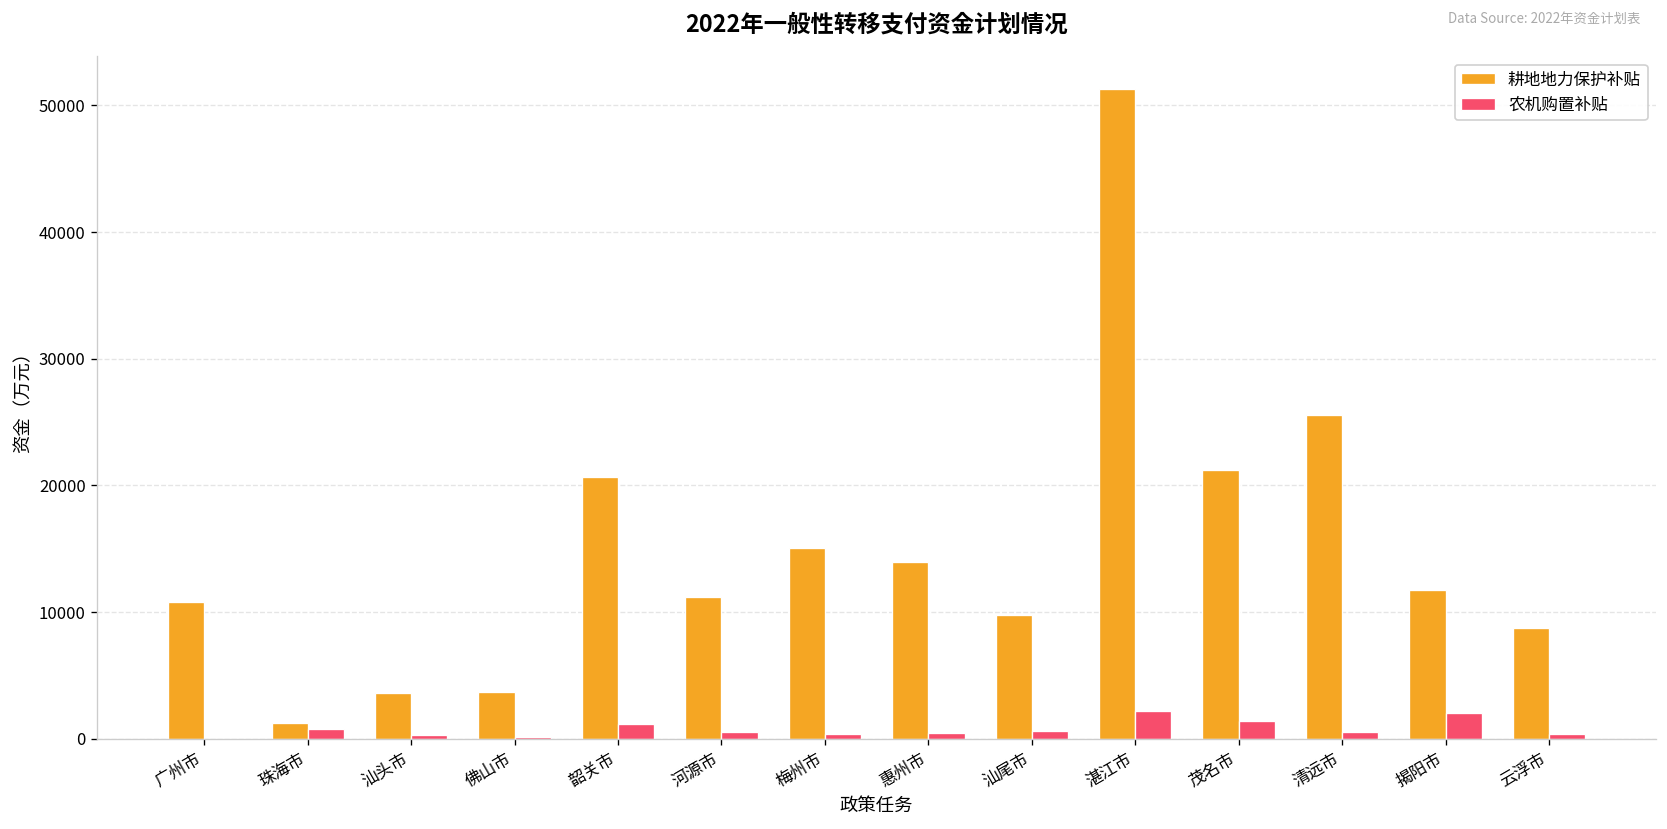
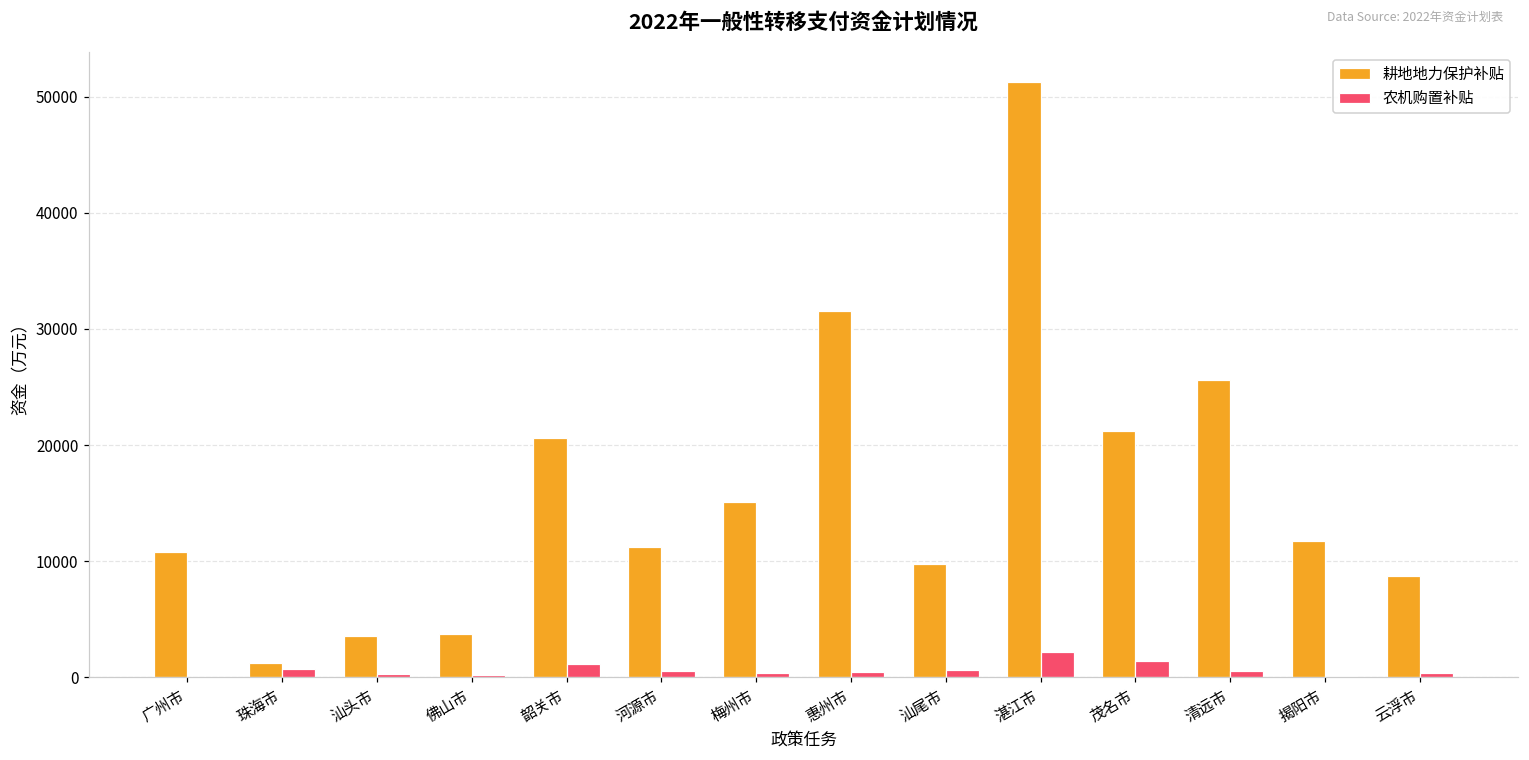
耕地地力保护补贴, 惠州市: 13900 -> 31600
农机购置补贴, 揭阳市: 2000 -> 100
